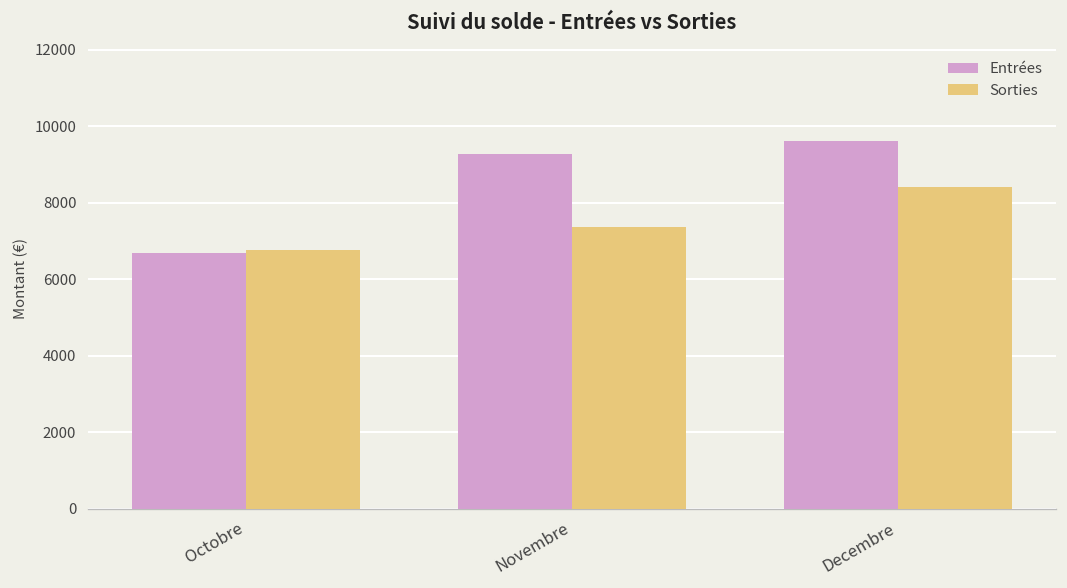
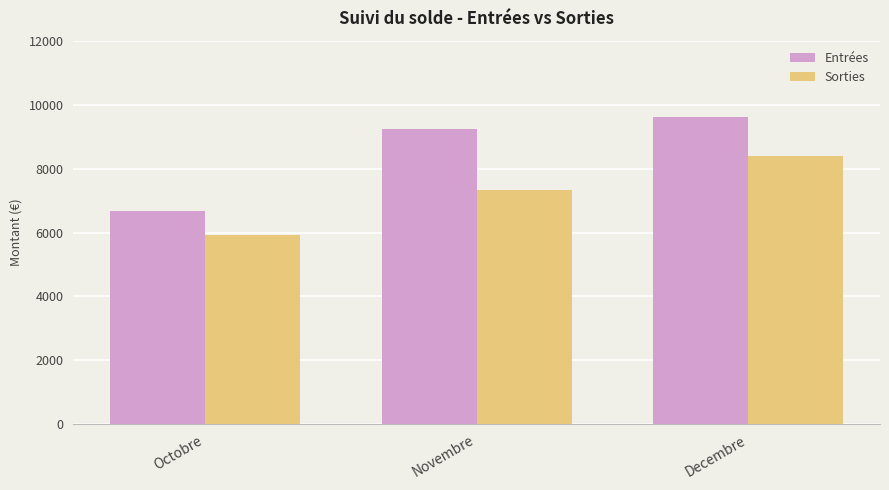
Sorties, Octobre: 6800 -> 5900
